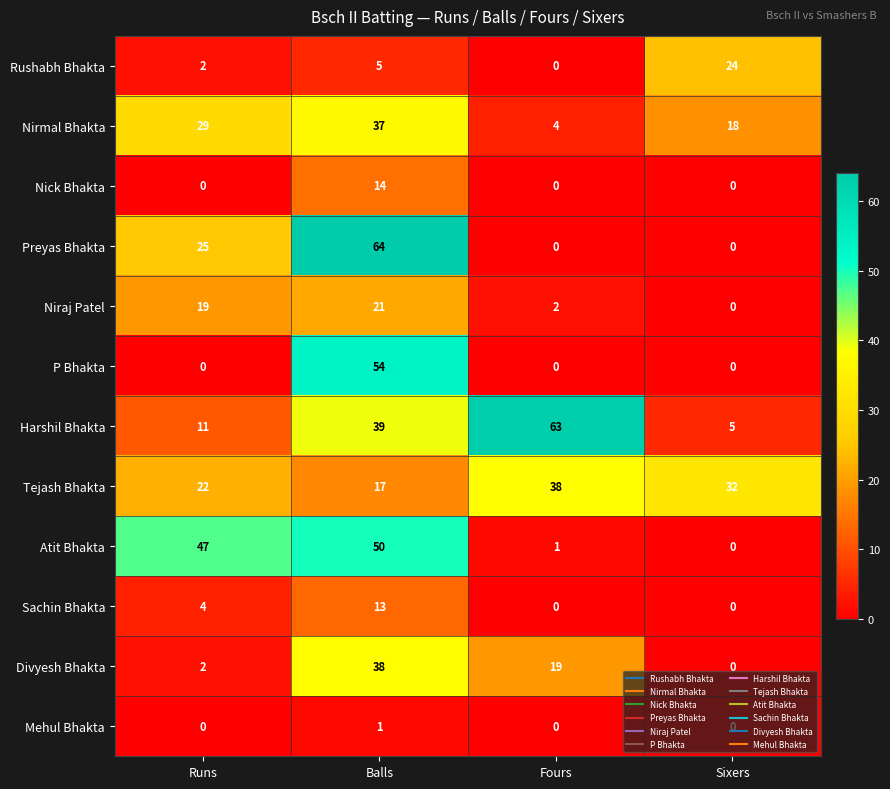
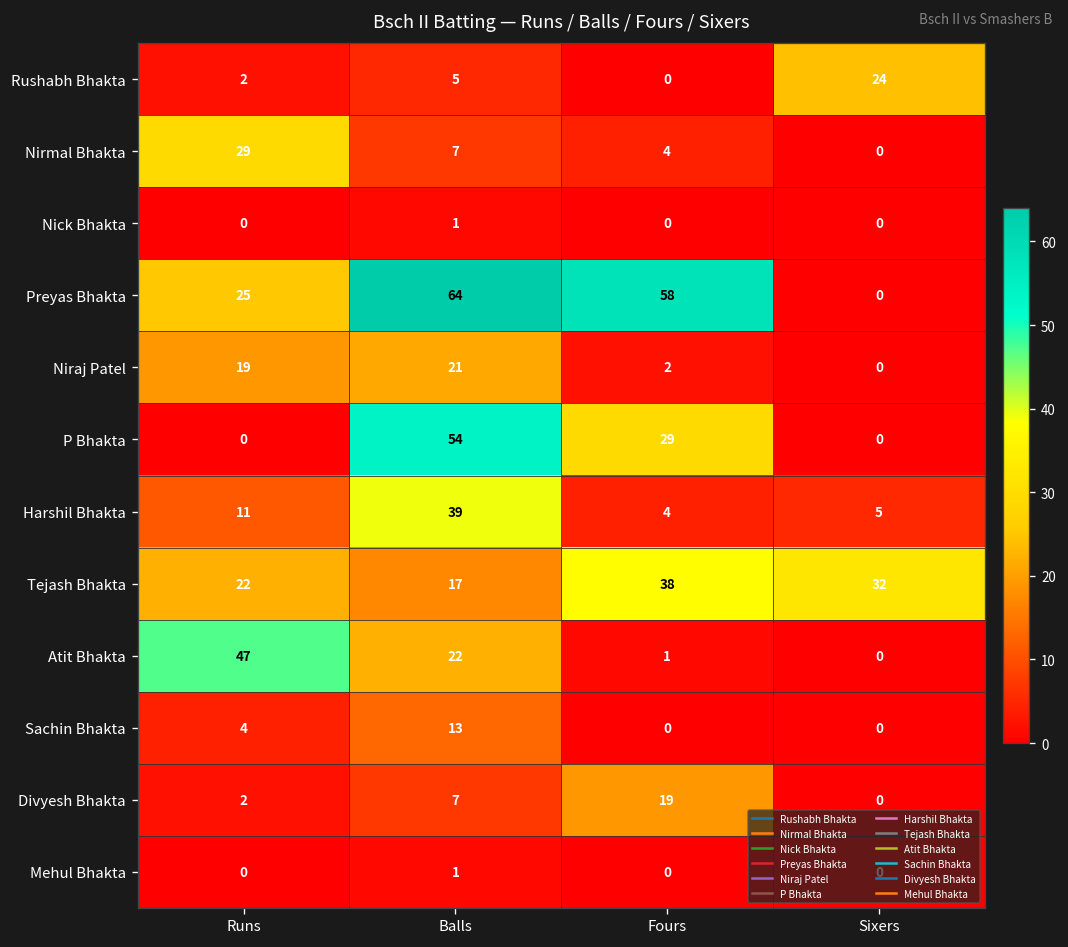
Nirmal Bhakta, Balls: 37 -> 7
Nirmal Bhakta, Sixers: 18 -> 0
Nick Bhakta, Balls: 14 -> 1
Preyas Bhakta, Fours: 0 -> 58
P Bhakta, Fours: 0 -> 29
Harshil Bhakta, Fours: 63 -> 4
Atit Bhakta, Balls: 50 -> 22
Divyesh Bhakta, Balls: 38 -> 7
